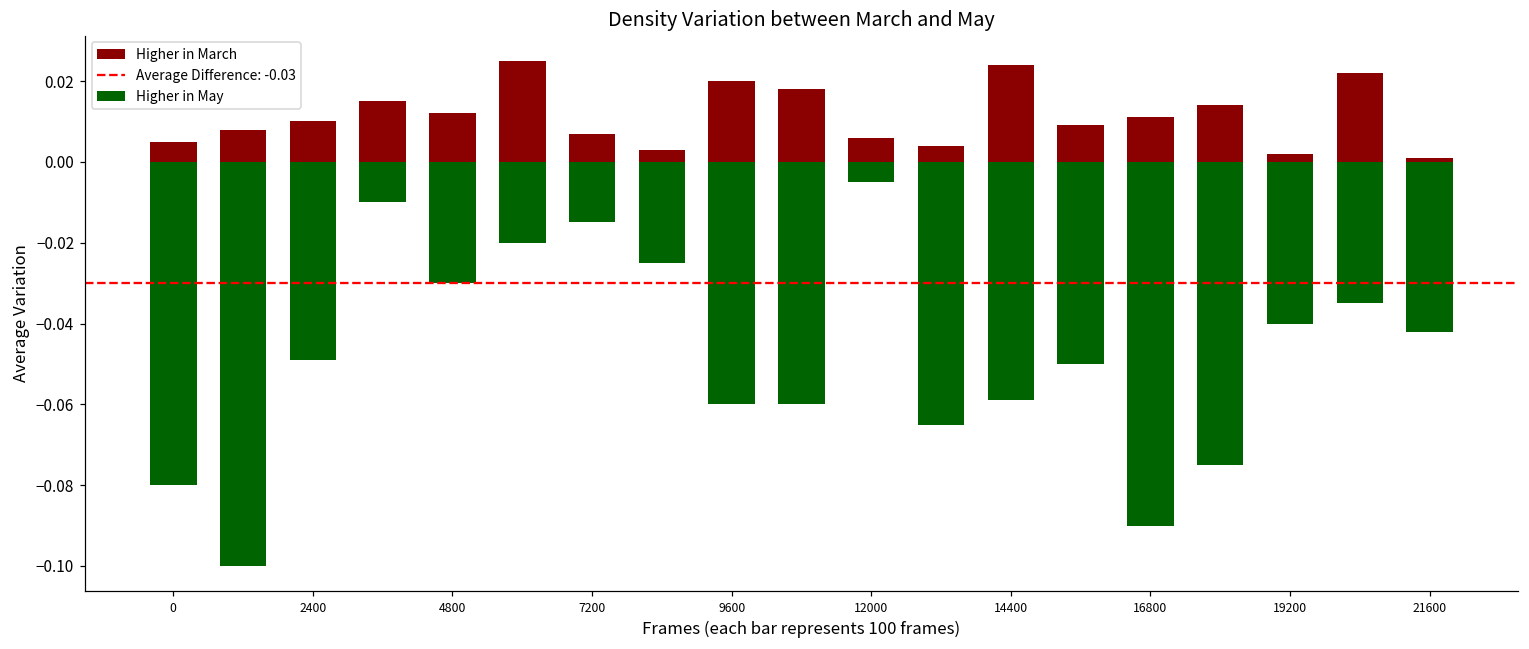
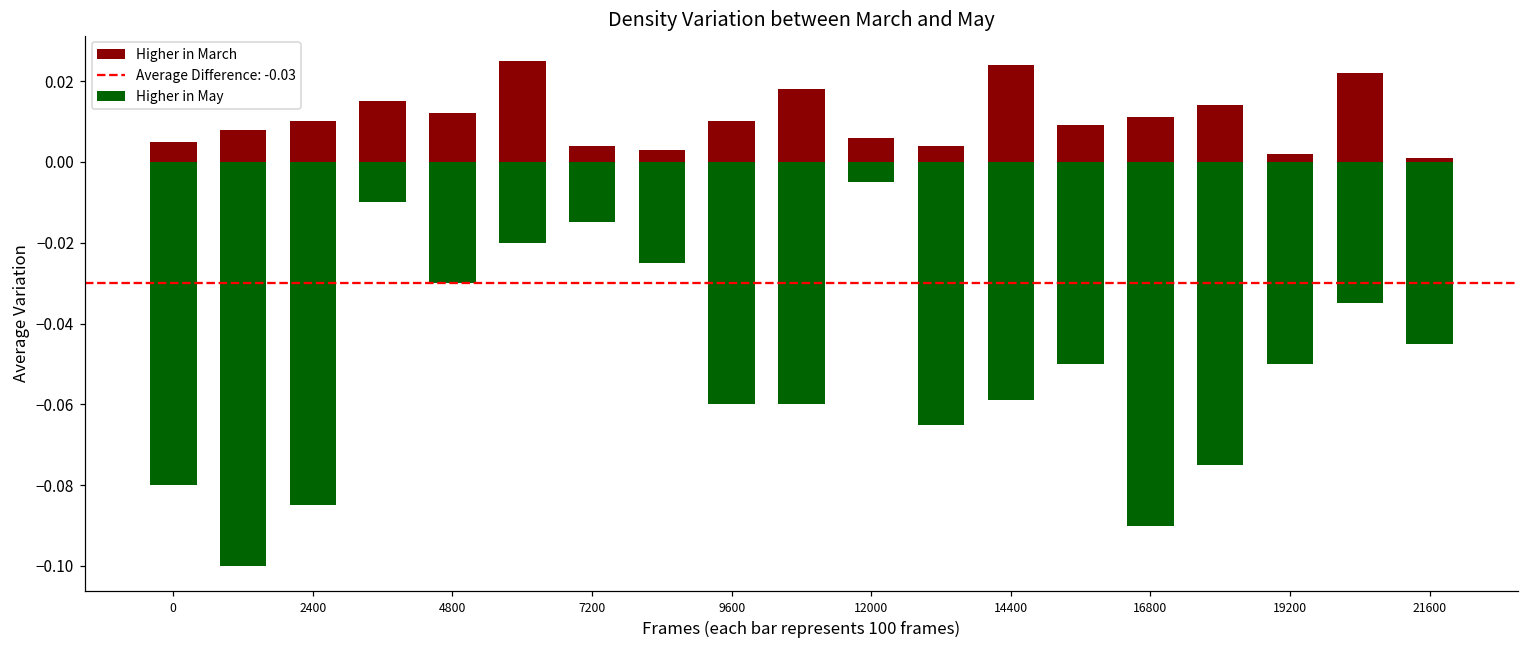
Higher in May, 2400: -0.049 -> -0.085
Higher in March, 7200: 0.007 -> 0.004
Higher in March, 9600: 0.02 -> 0.01
Higher in May, 19200: -0.04 -> -0.05
Higher in May, 21600: -0.042 -> -0.045
